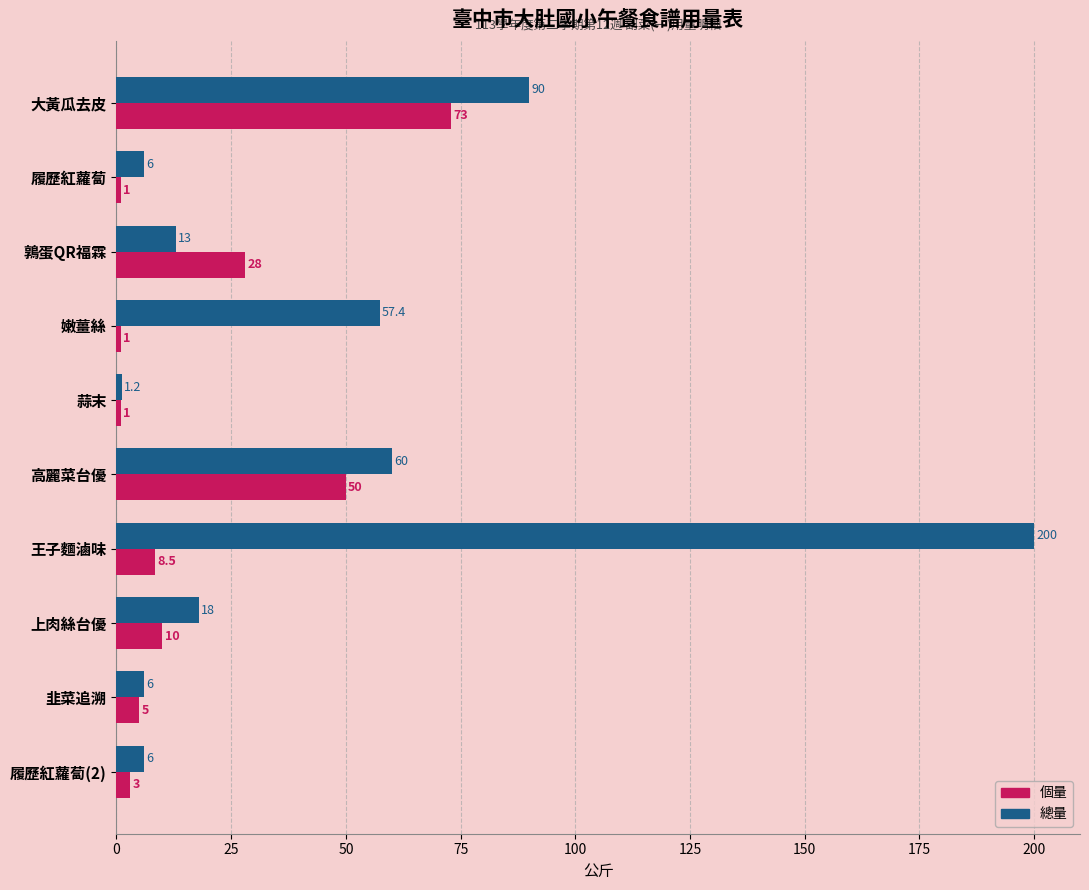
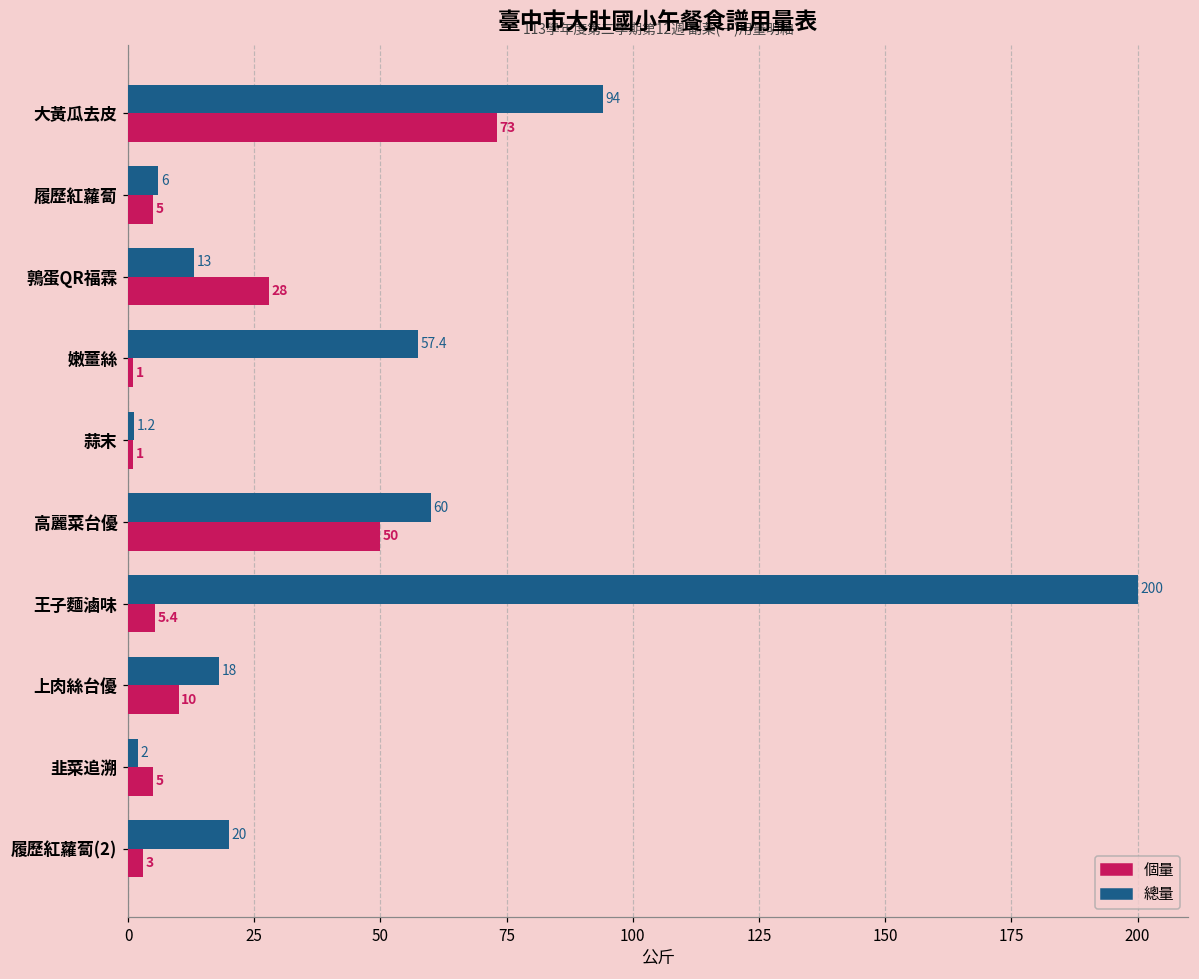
總量, 大黃瓜去皮: 90 -> 94
個量, 履歷紅蘿蔔: 1 -> 5
個量, 王子麵滷味: 8.5 -> 5.4
總量, 韭菜追溯: 6 -> 2
總量, 履歷紅蘿蔔(2): 6 -> 20
